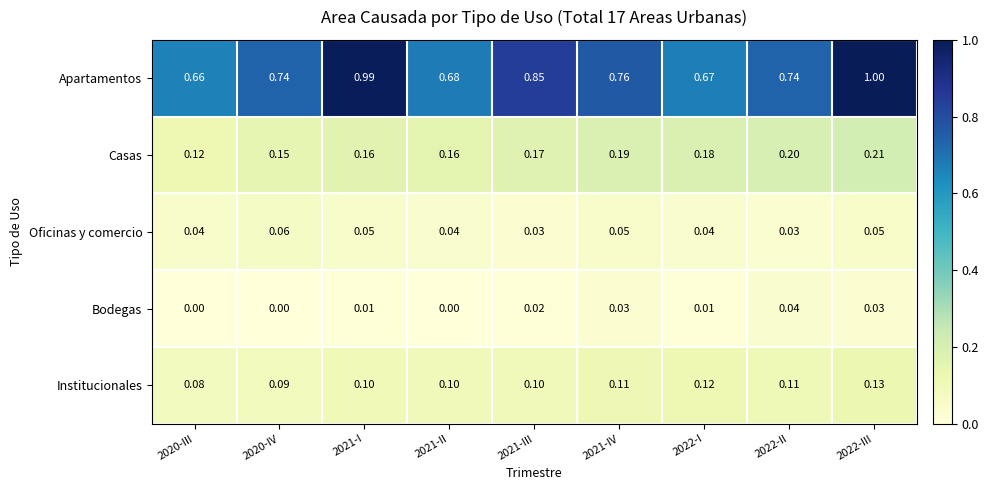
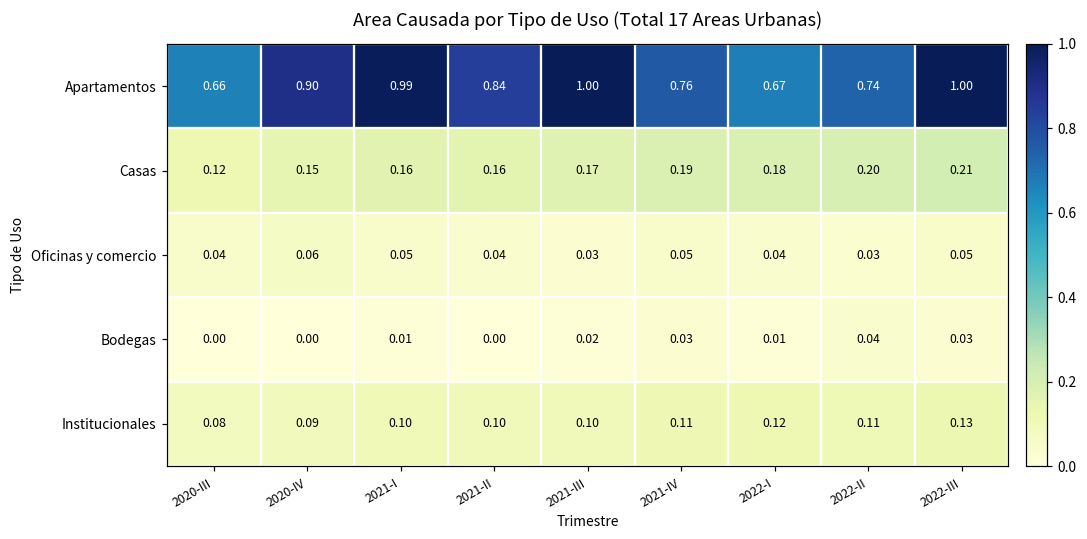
Apartamentos, 2020-IV: 0.74 -> 0.90
Apartamentos, 2021-II: 0.68 -> 0.84
Apartamentos, 2021-III: 0.85 -> 1.00
